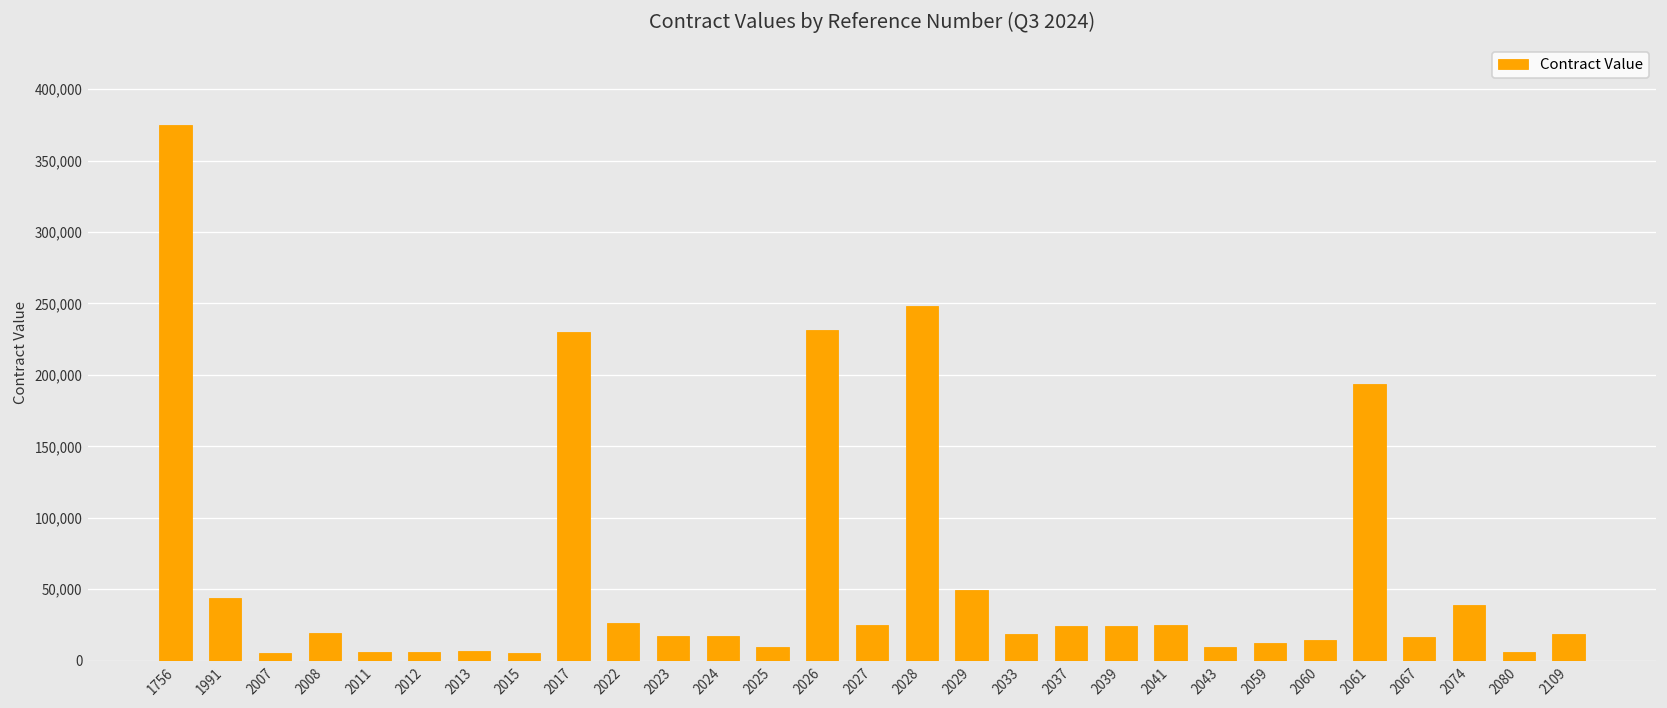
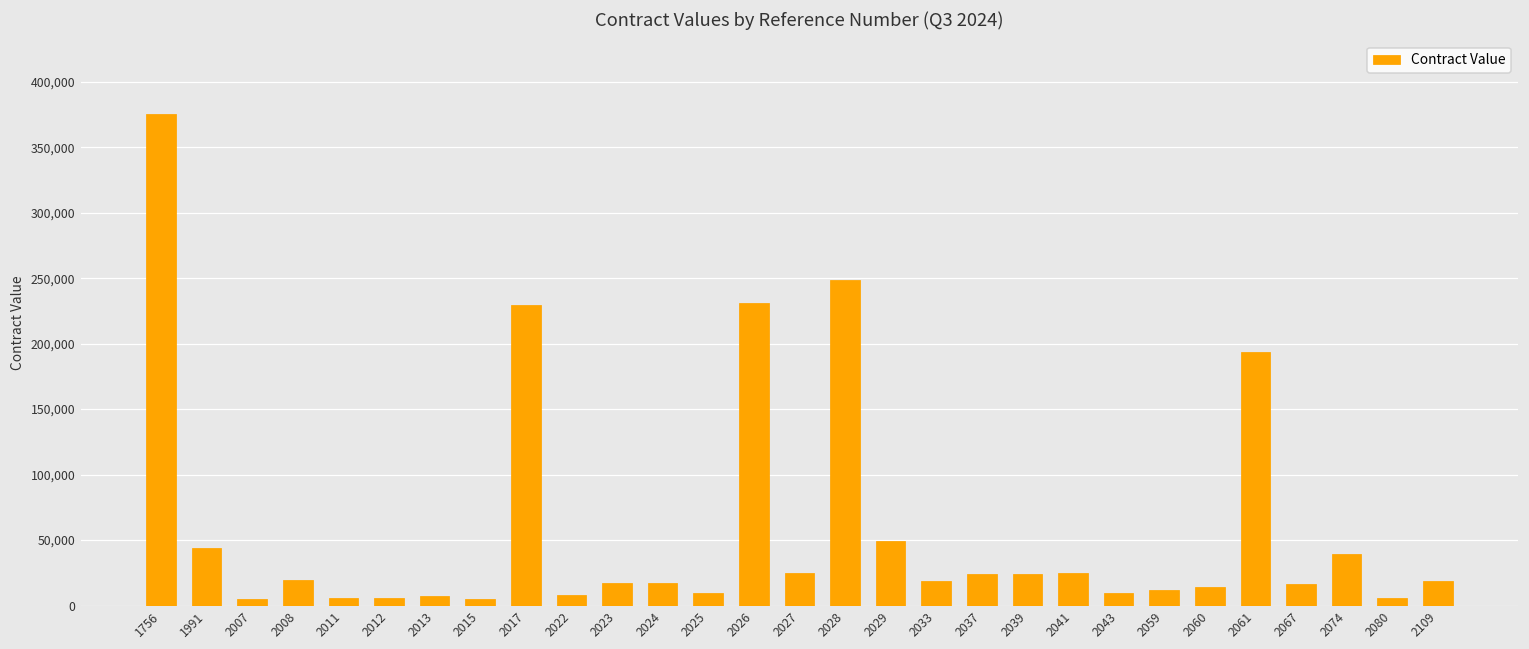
2022: 26,000 -> 8,000
